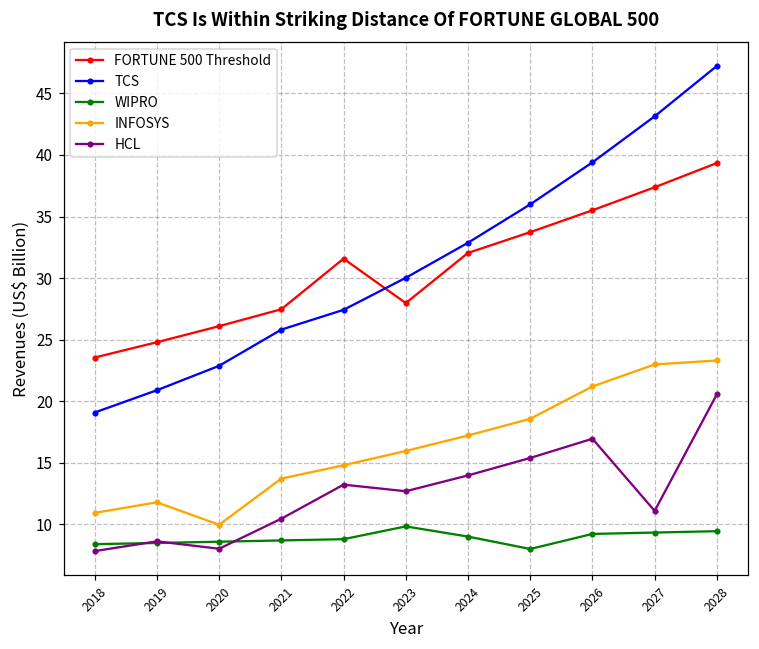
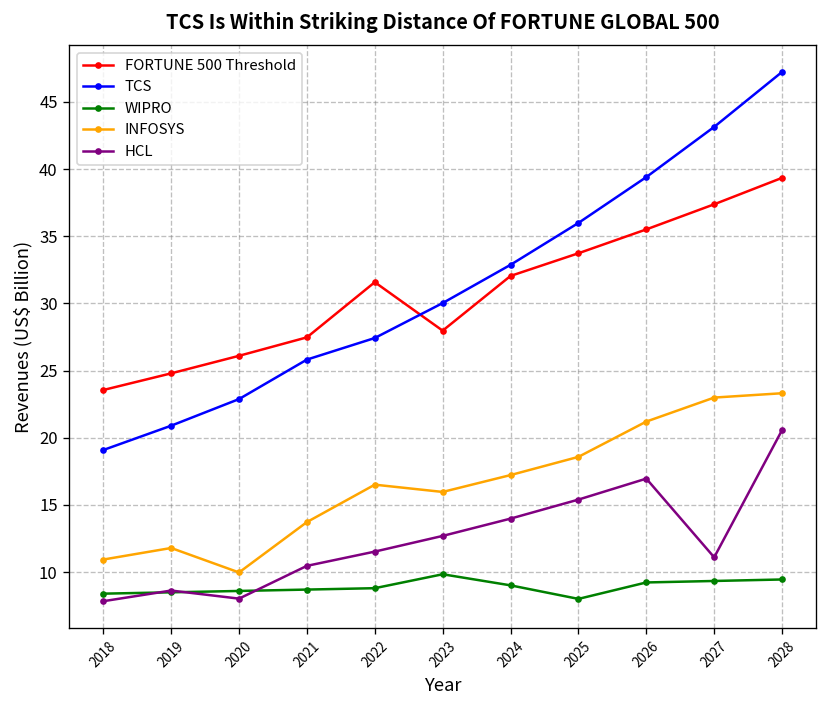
INFOSYS, 2022: 14.8 -> 16.5
HCL, 2022: 13.2 -> 11.5
